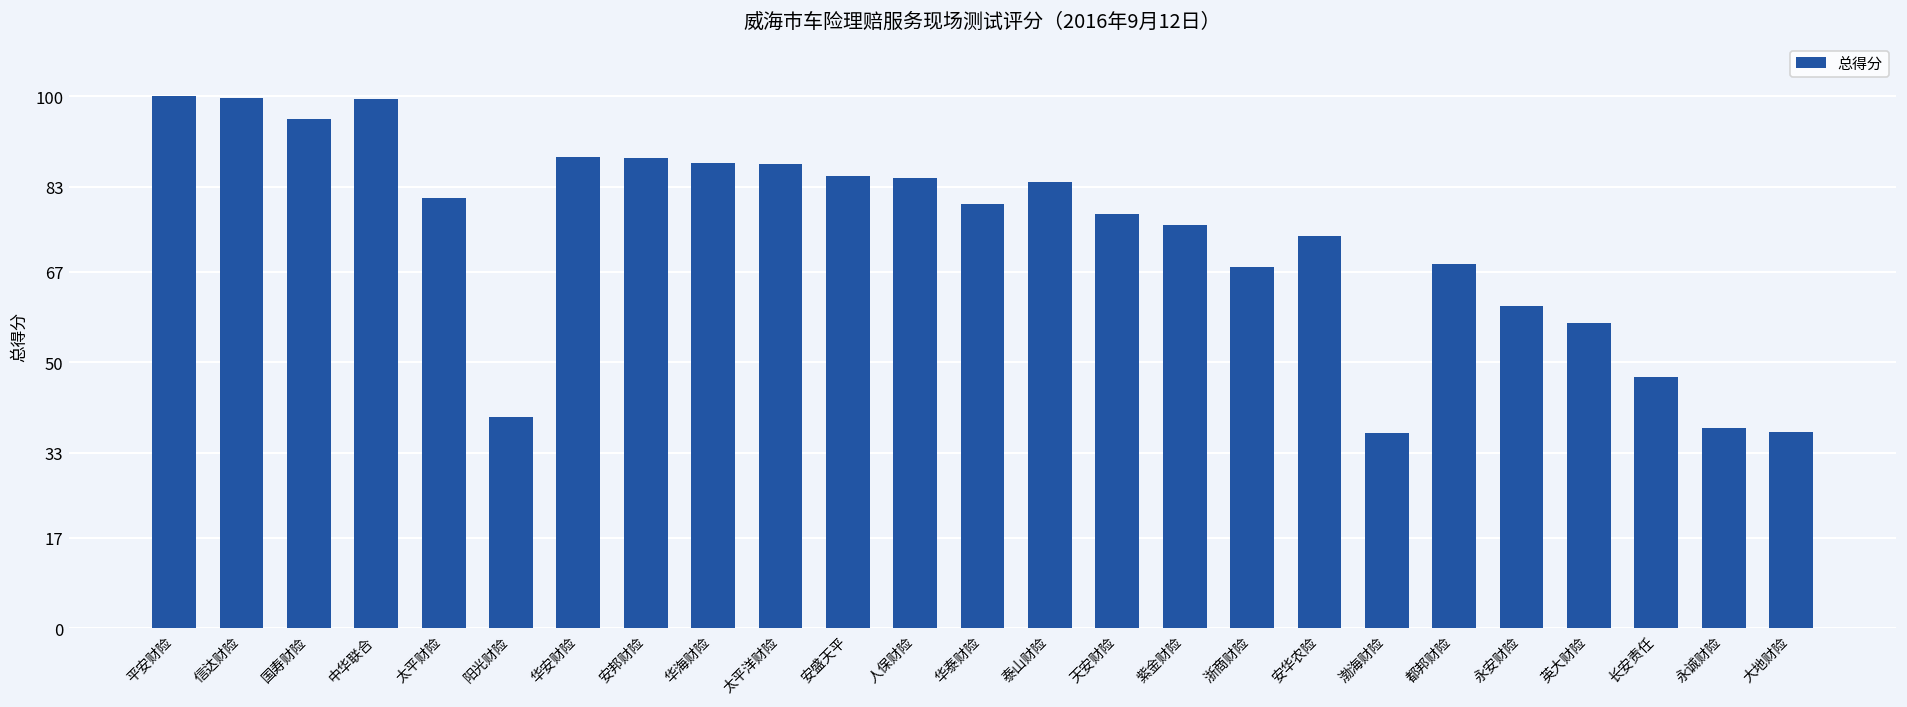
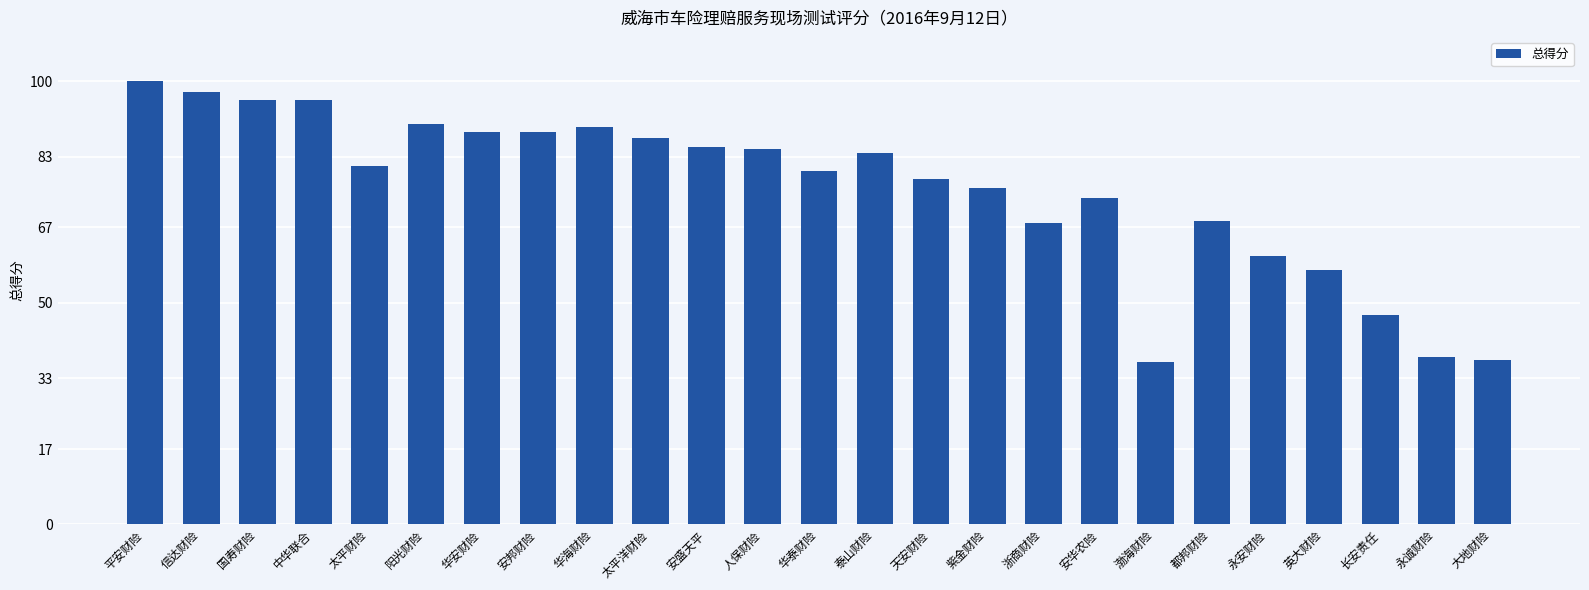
信达财险: 100 -> 97
中华联合: 100 -> 96
阳光财险: 40 -> 90
华海财险: 87 -> 90
